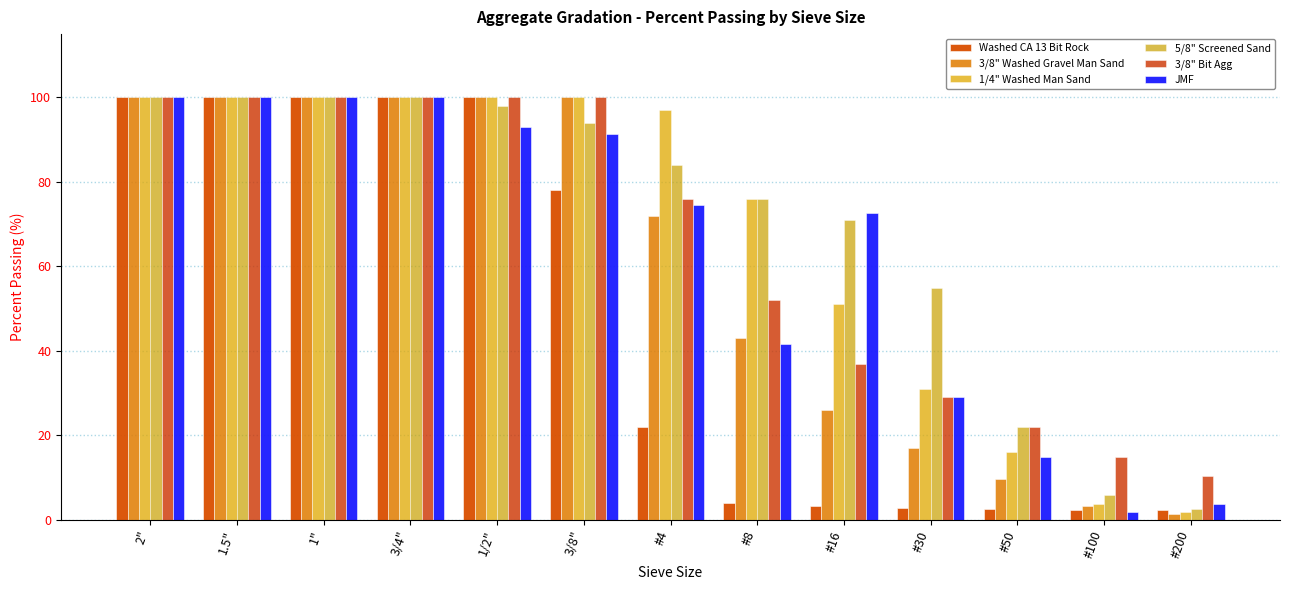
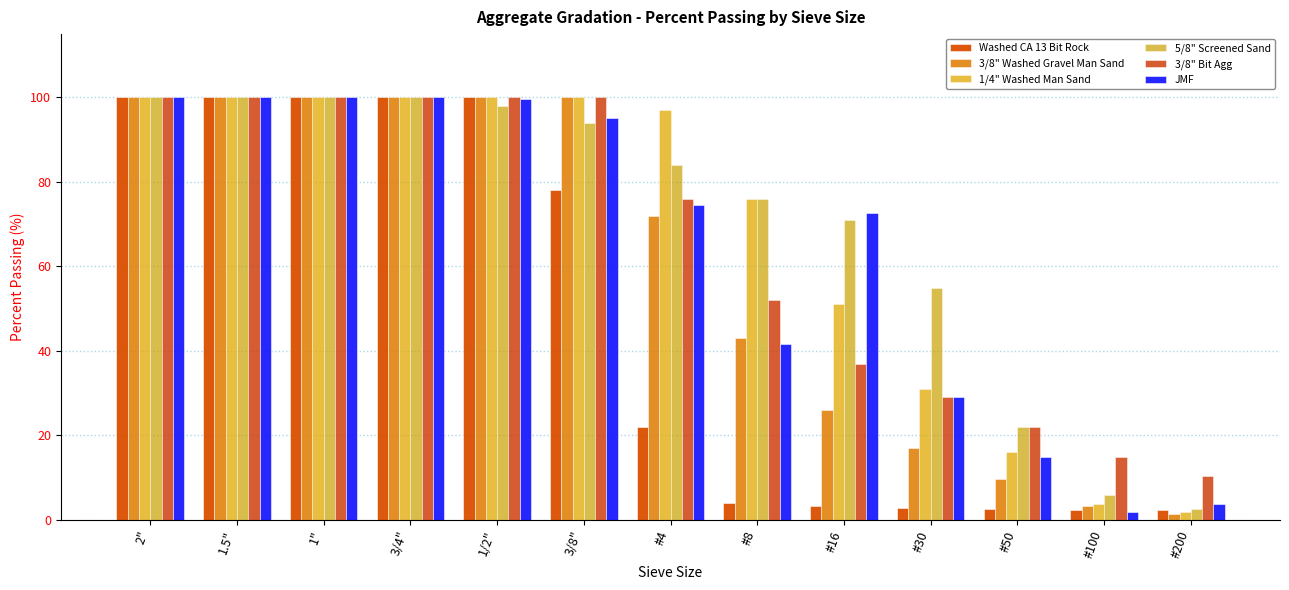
JMF, 1/2": 93 -> 100
JMF, 3/8": 91 -> 95
